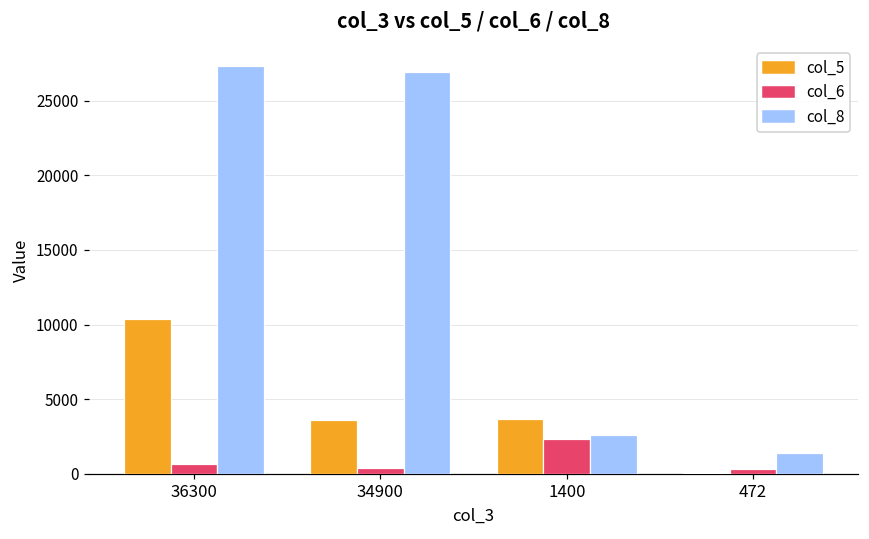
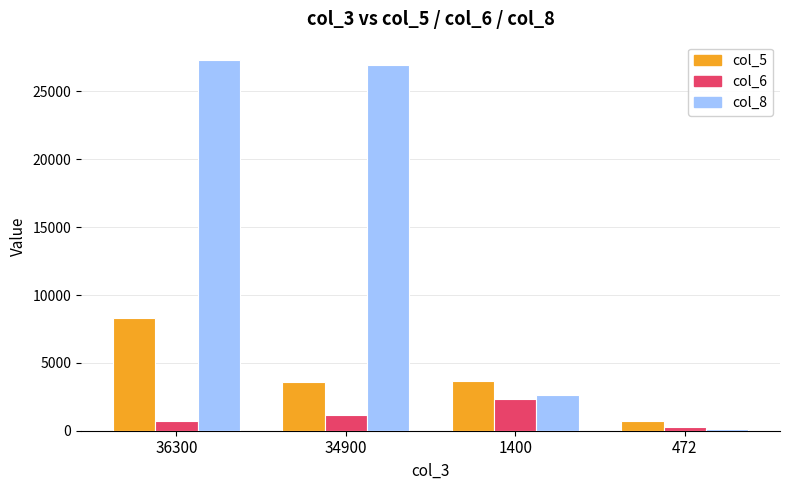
col_5, 36300: 10400 -> 8300
col_6, 34900: 400 -> 1200
col_5, 472: 100 -> 700
col_8, 472: 1400 -> 100
